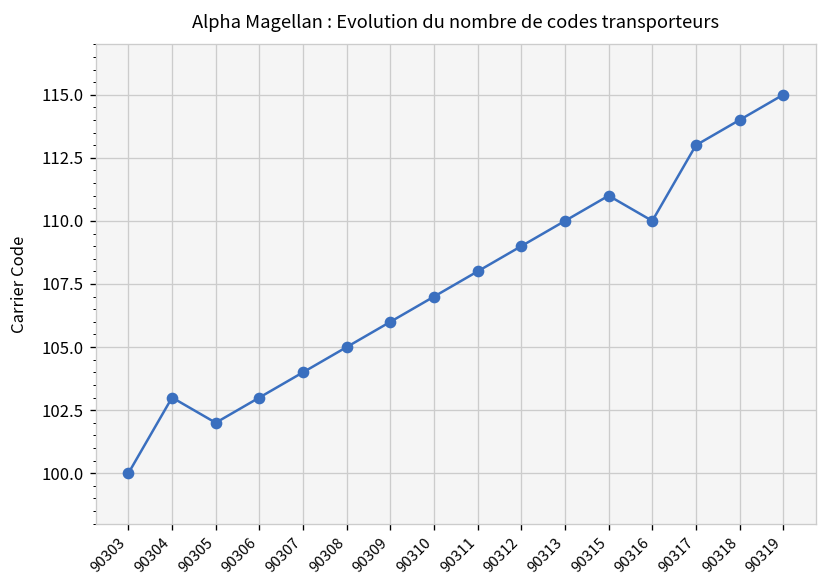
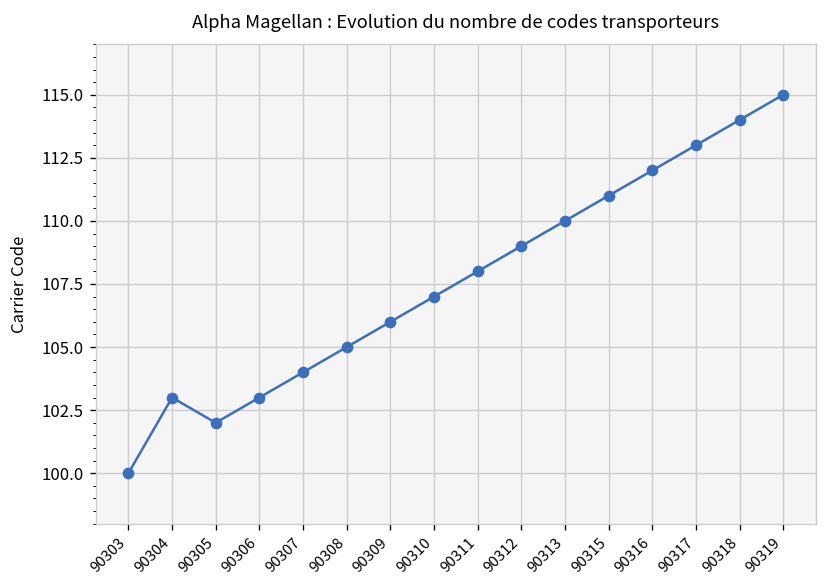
90316: 110 -> 112
